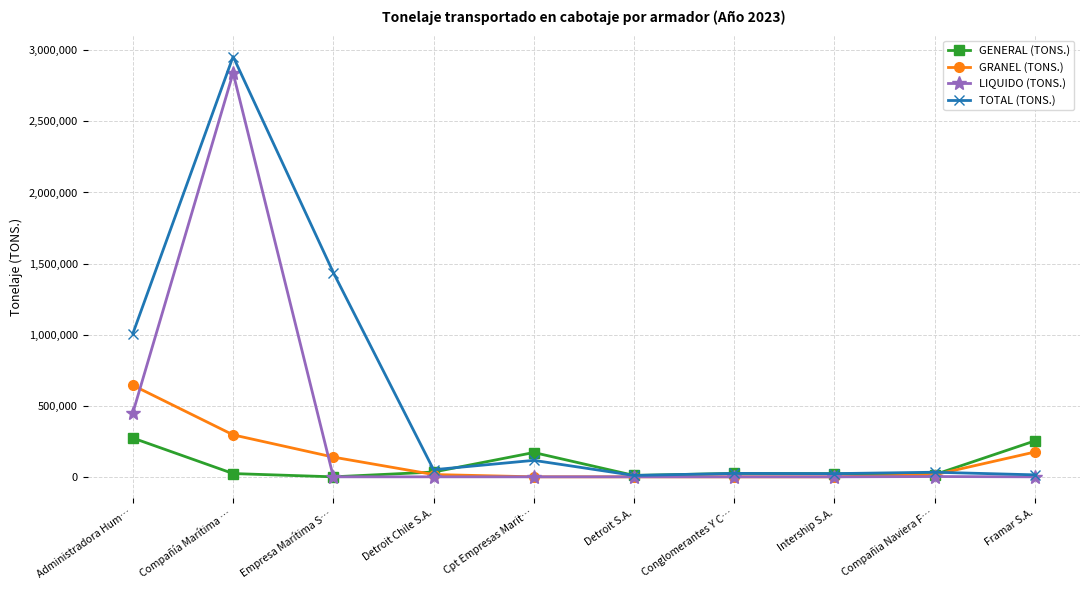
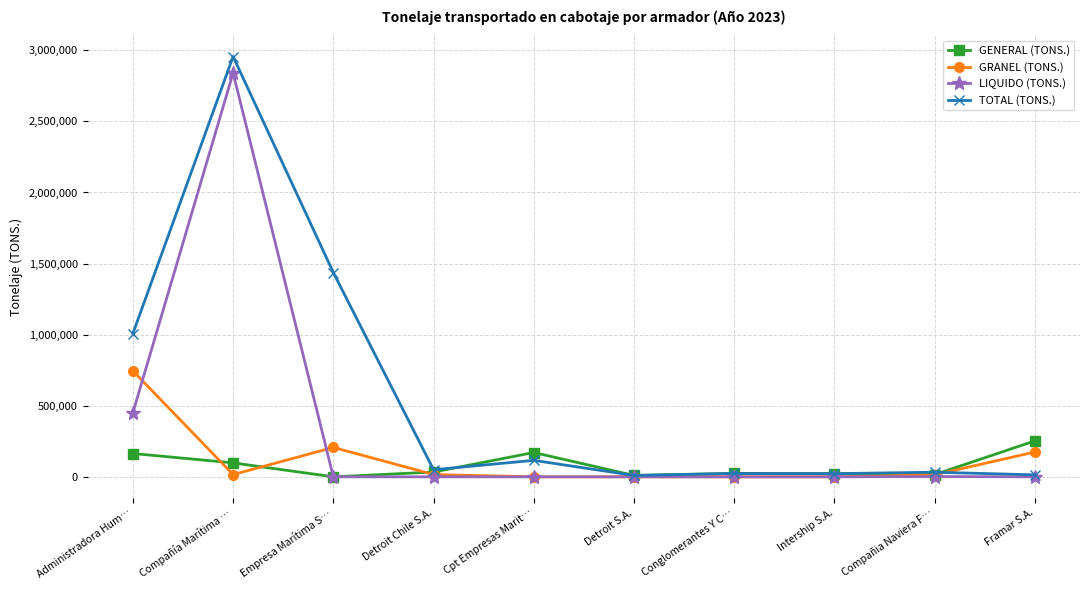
GENERAL (TONS.), Administradora Hum…: 270,000 -> 160,000
GRANEL (TONS.), Administradora Hum…: 640,000 -> 750,000
GENERAL (TONS.), Compañía Marítima …: 20,000 -> 100,000
GRANEL (TONS.), Compañía Marítima …: 300,000 -> 20,000
GRANEL (TONS.), Empresa Marítima S…: 140,000 -> 210,000
